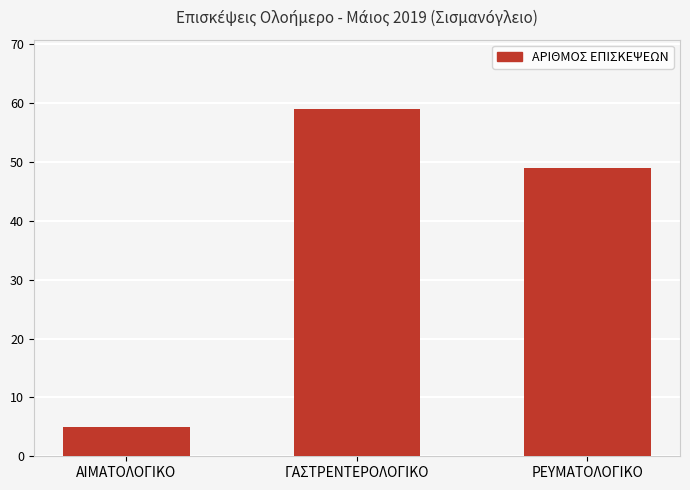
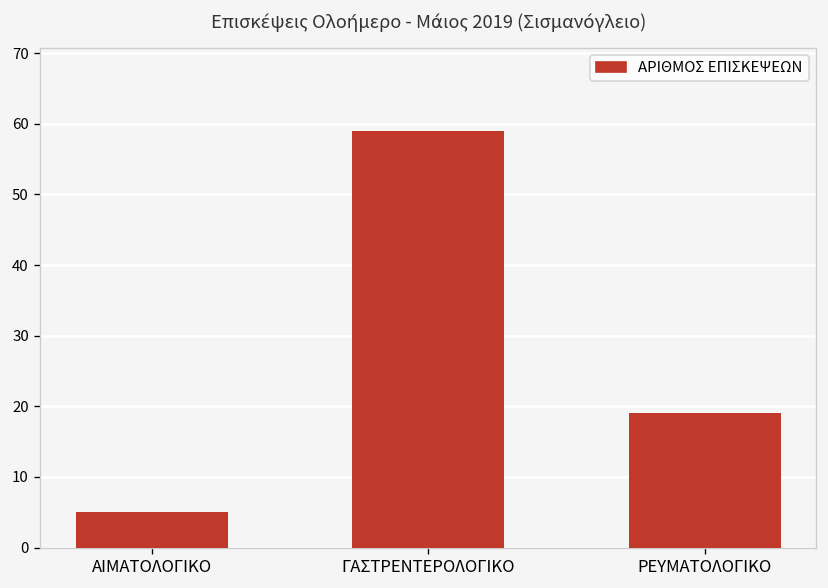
ΡΕΥΜΑΤΟΛΟΓΙΚΟ: 49 -> 19
